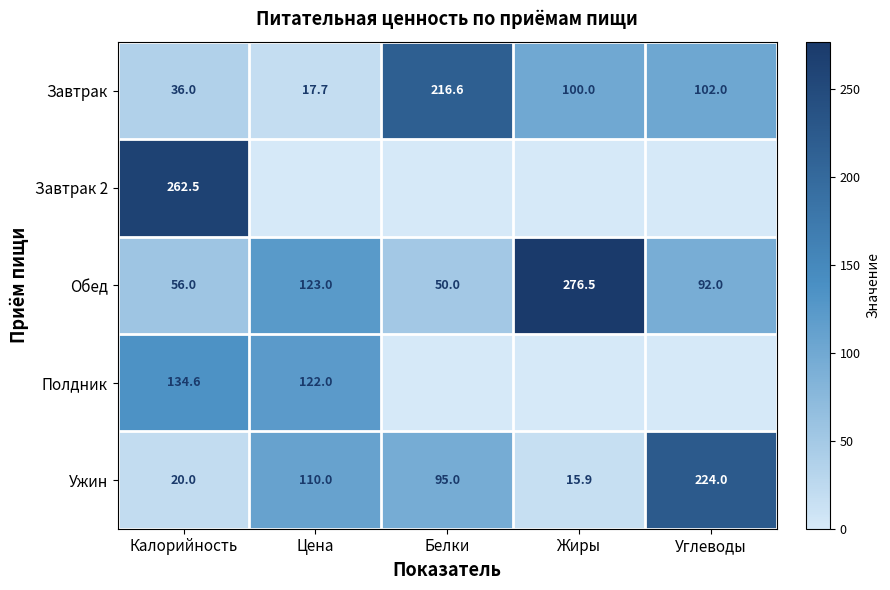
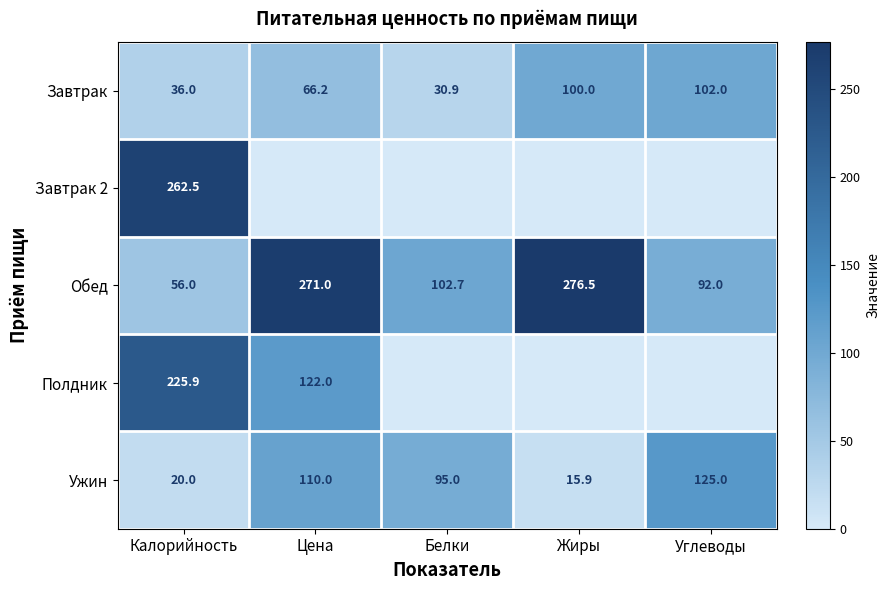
Завтрак, Цена: 17.7 -> 66.2
Завтрак, Белки: 216.6 -> 30.9
Обед, Цена: 123.0 -> 271.0
Обед, Белки: 50.0 -> 102.7
Полдник, Калорийность: 134.6 -> 225.9
Ужин, Углеводы: 224.0 -> 125.0
